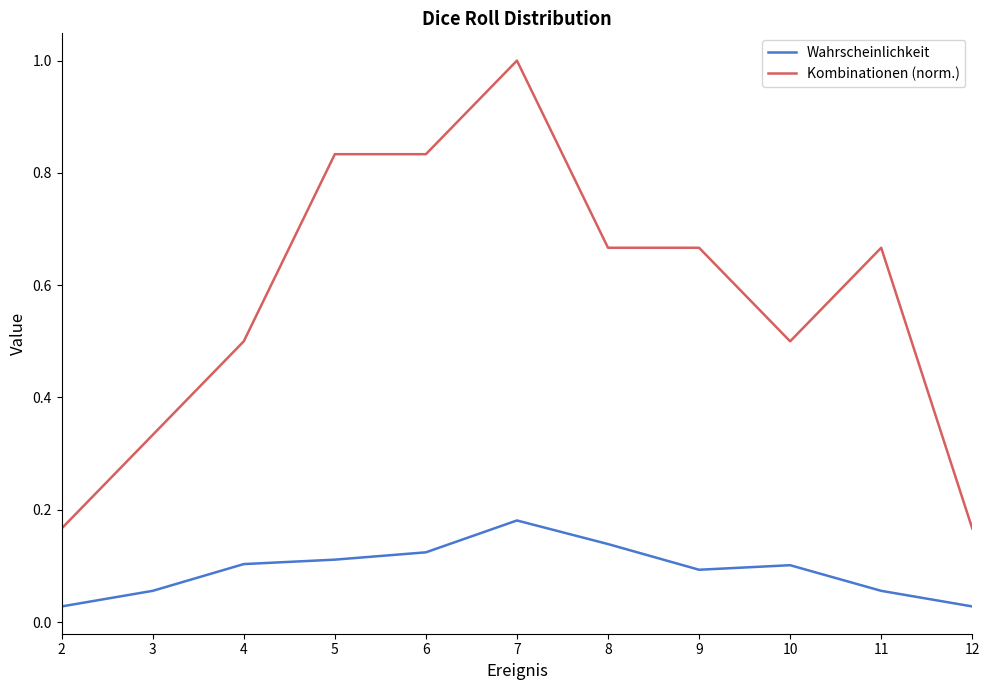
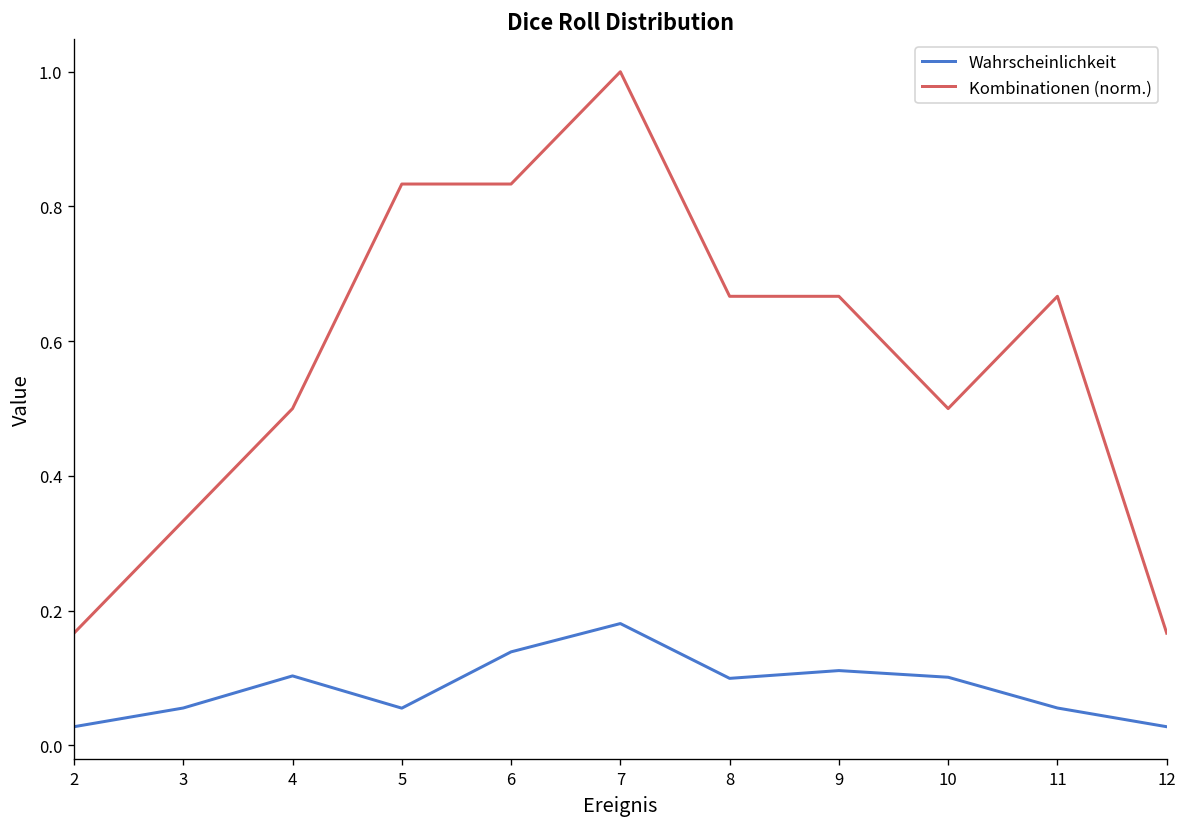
Wahrscheinlichkeit, 5: 0.11 -> 0.06
Wahrscheinlichkeit, 6: 0.12 -> 0.14
Wahrscheinlichkeit, 8: 0.14 -> 0.10
Wahrscheinlichkeit, 9: 0.09 -> 0.11
